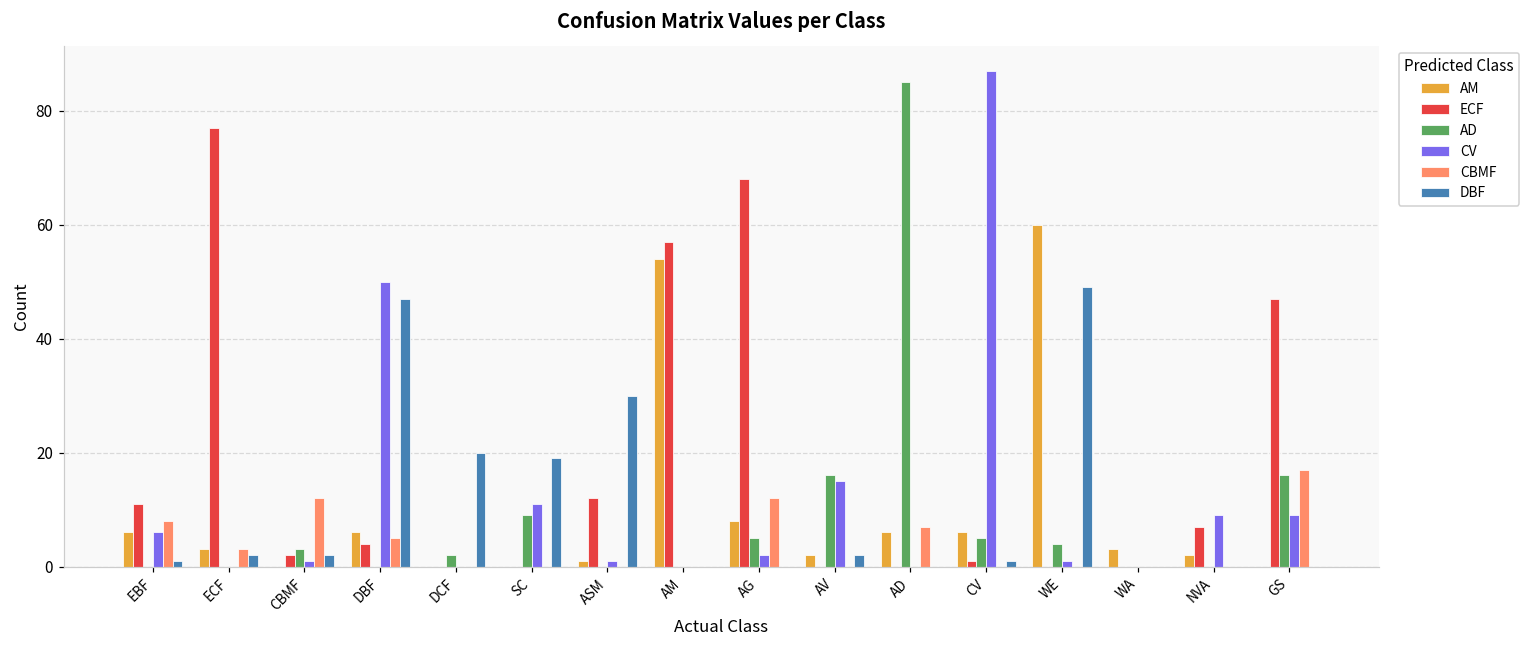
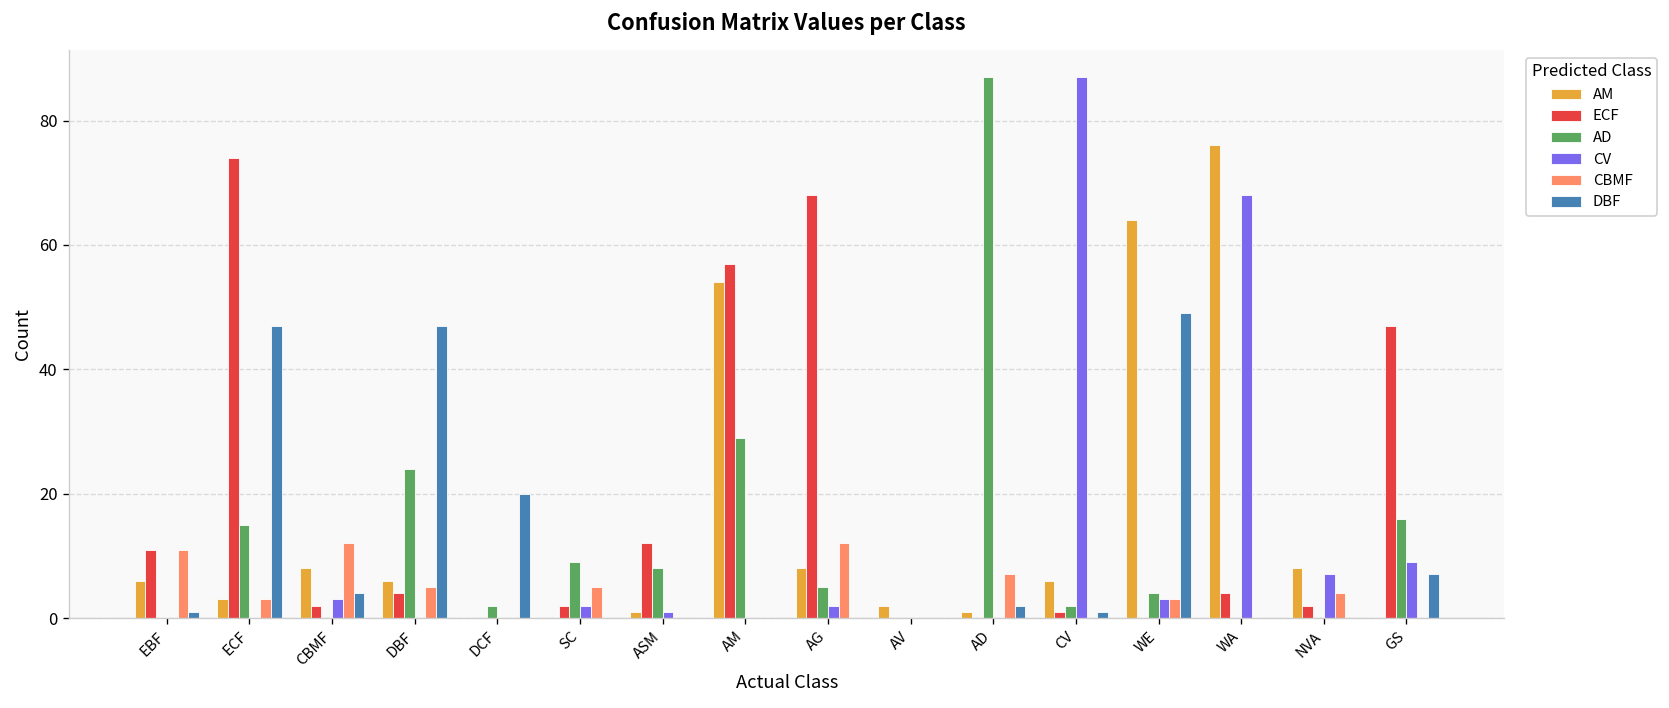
CV, EBF: 6 -> 0
CBMF, EBF: 8 -> 11
ECF, ECF: 77 -> 74
AD, ECF: 0 -> 15
DBF, ECF: 2 -> 47
AM, CBMF: 0 -> 8
AD, CBMF: 3 -> 0
CV, CBMF: 1 -> 3
DBF, CBMF: 2 -> 4
AD, DBF: 0 -> 24
CV, DBF: 50 -> 0
ECF, SC: 0 -> 2
CV, SC: 11 -> 2
CBMF, SC: 0 -> 5
DBF, SC: 19 -> 0
AD, ASM: 0 -> 8
DBF, ASM: 30 -> 0
AD, AM: 0 -> 29
AD, AV: 16 -> 0
CV, AV: 15 -> 0
DBF, AV: 2 -> 0
AM, AD: 6 -> 1
AD, AD: 85 -> 87
DBF, AD: 0 -> 2
AD, CV: 5 -> 2
AM, WE: 60 -> 64
CV, WE: 1 -> 3
CBMF, WE: 0 -> 3
AM, WA: 3 -> 76
ECF, WA: 0 -> 4
CV, WA: 0 -> 68
AM, NVA: 2 -> 8
ECF, NVA: 7 -> 2
CV, NVA: 9 -> 7
CBMF, NVA: 0 -> 4
CBMF, GS: 17 -> 0
DBF, GS: 0 -> 7
